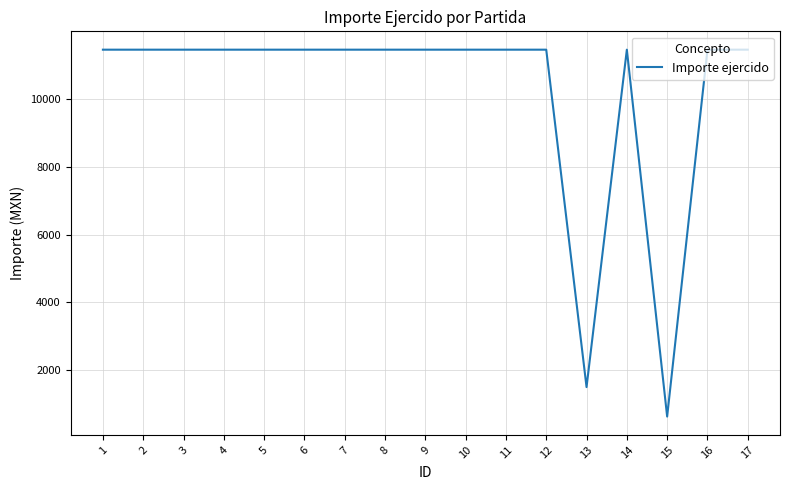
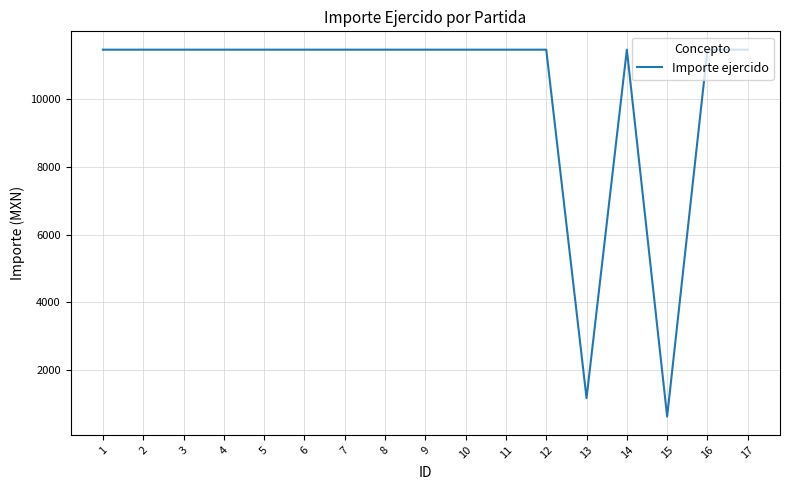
13: 1500 -> 1200
